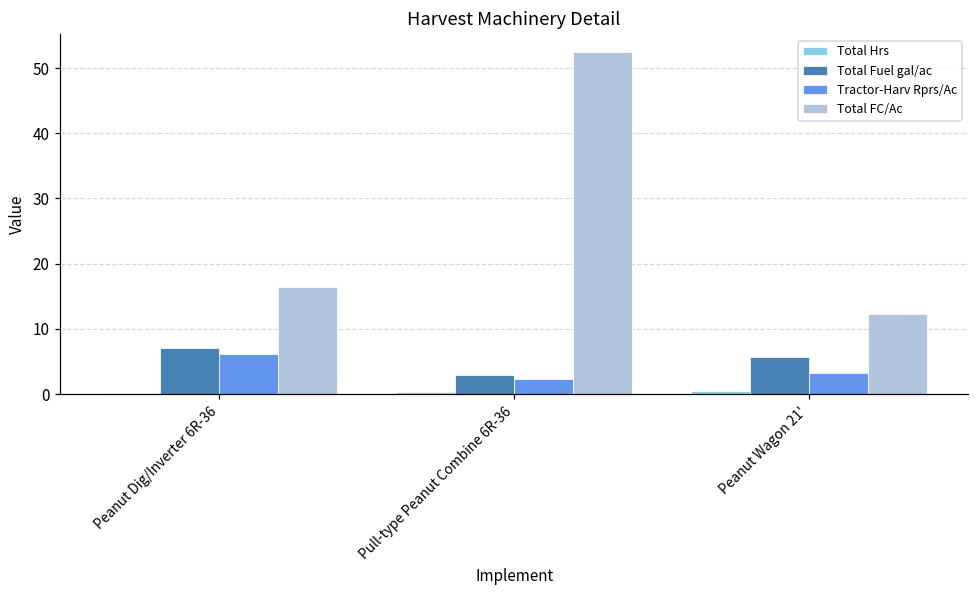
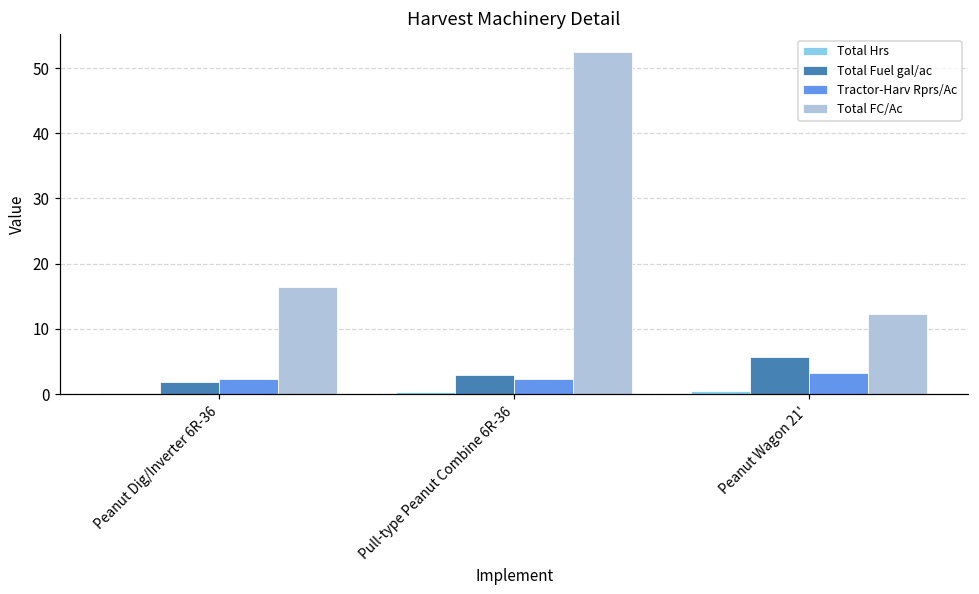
Total Fuel gal/ac, Peanut Dig/Inverter 6R-36: 7 -> 2
Tractor-Harv Rprs/Ac, Peanut Dig/Inverter 6R-36: 6 -> 2
